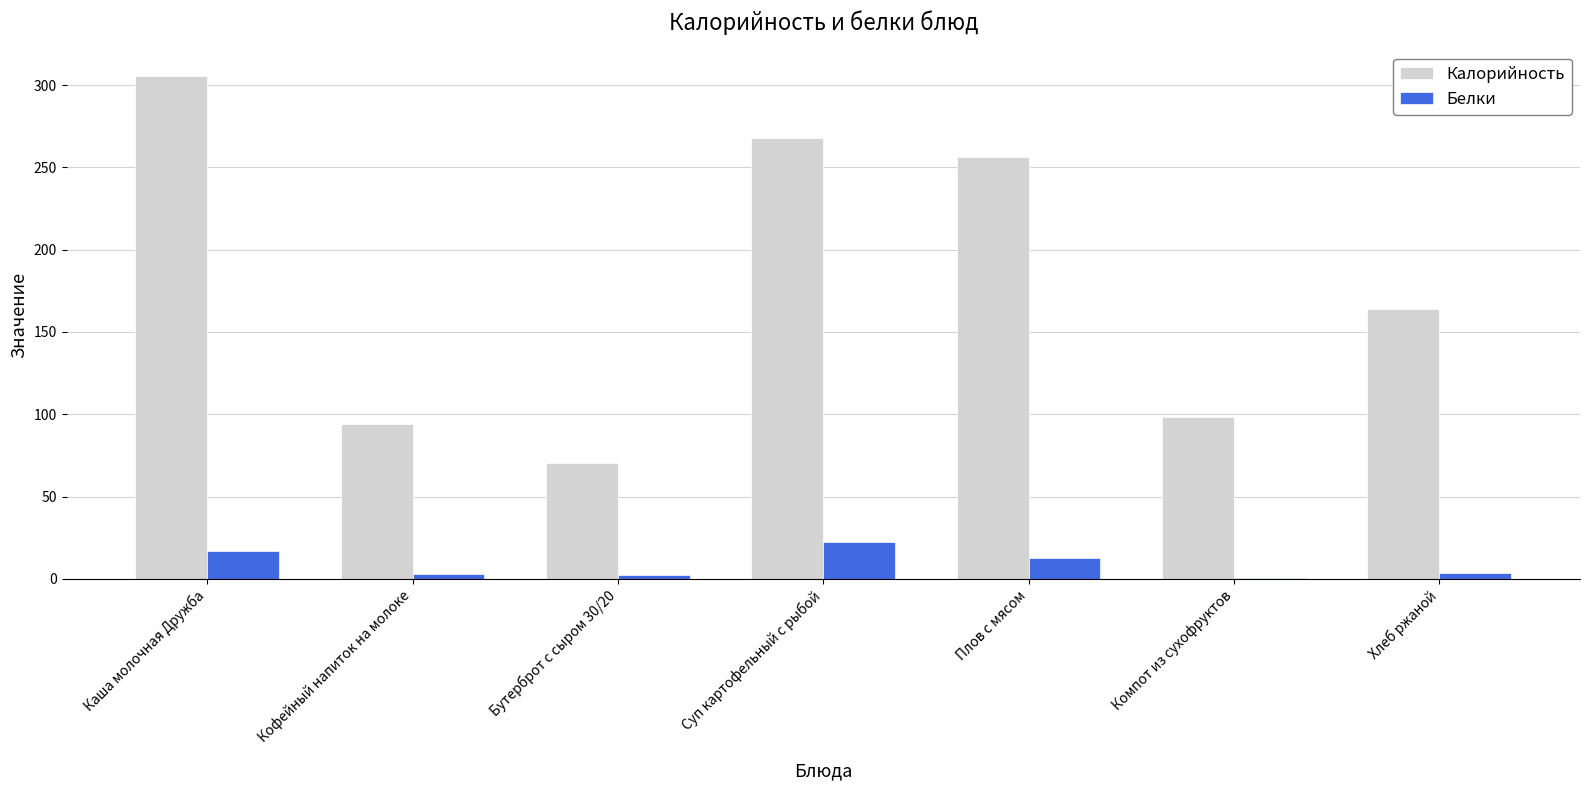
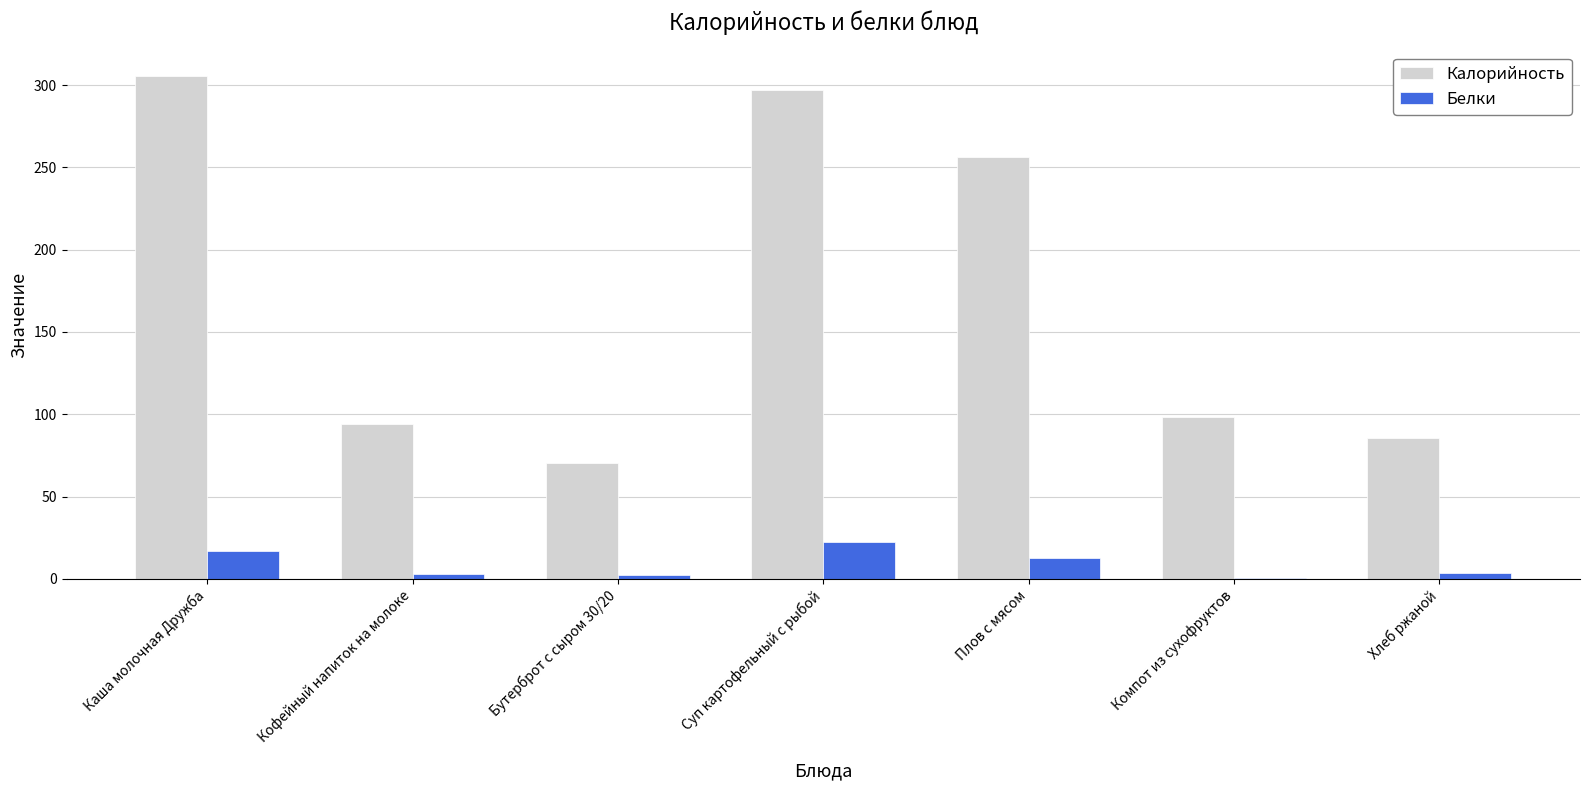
Калорийность, Суп картофельный с рыбой: 268 -> 297
Калорийность, Хлеб ржаной: 164 -> 85
